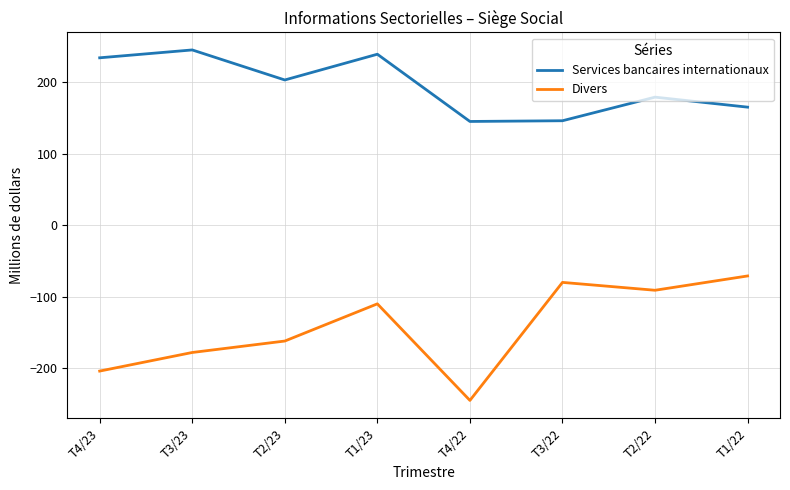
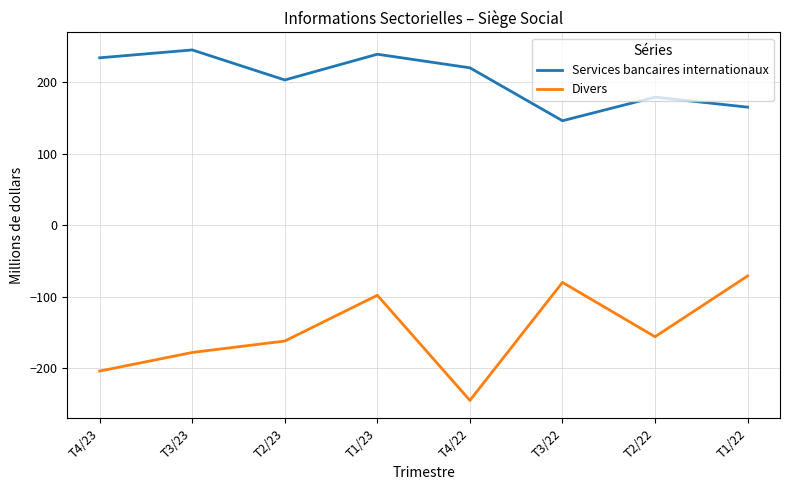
Divers, T1/23: -110 -> -100
Services bancaires internationaux, T4/22: 150 -> 220
Divers, T2/22: -90 -> -160
